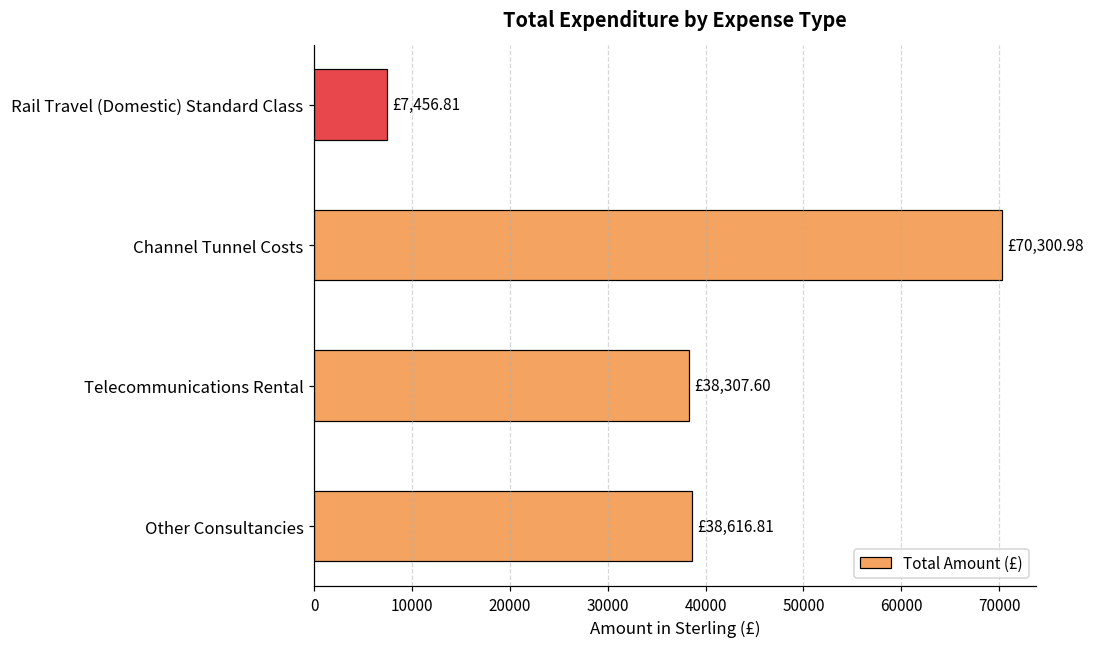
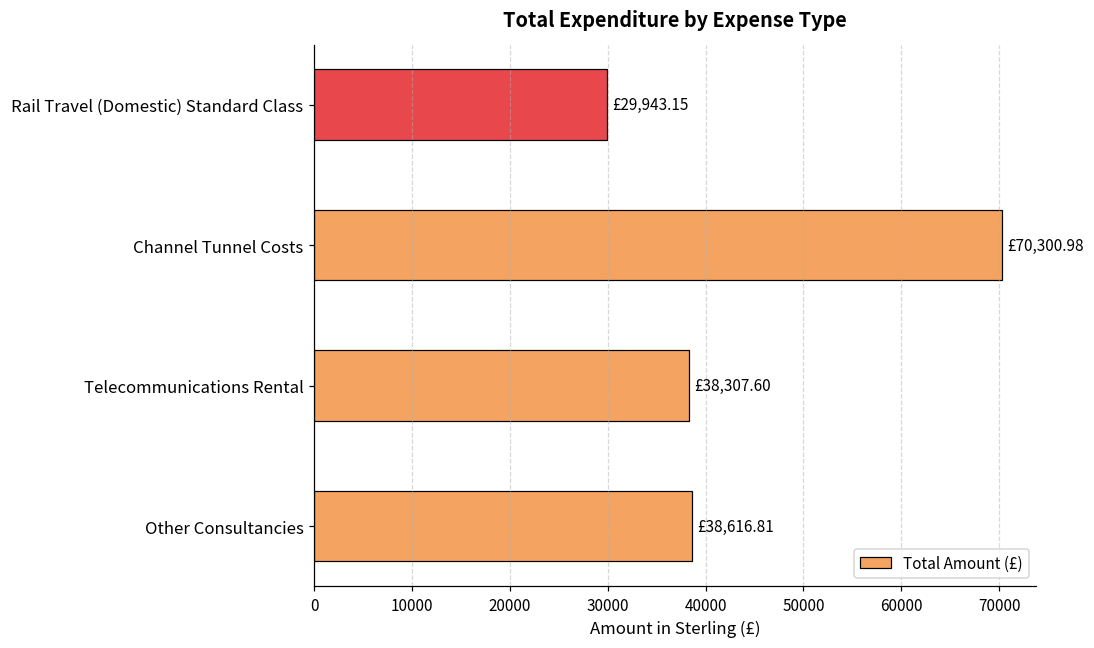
Rail Travel (Domestic) Standard Class: £7,456.81 -> £29,943.15
